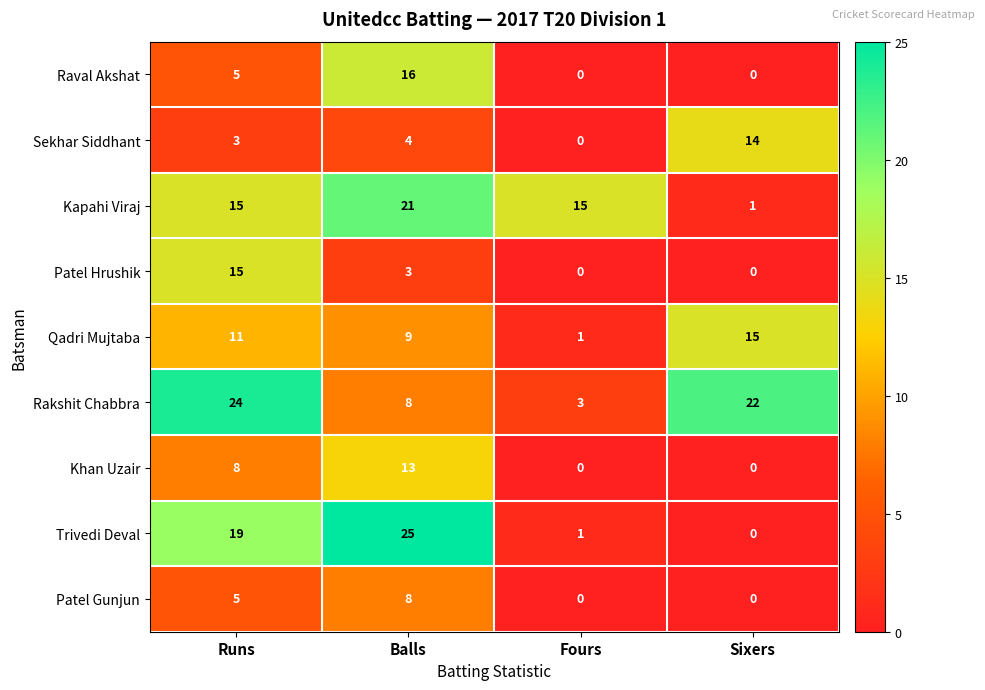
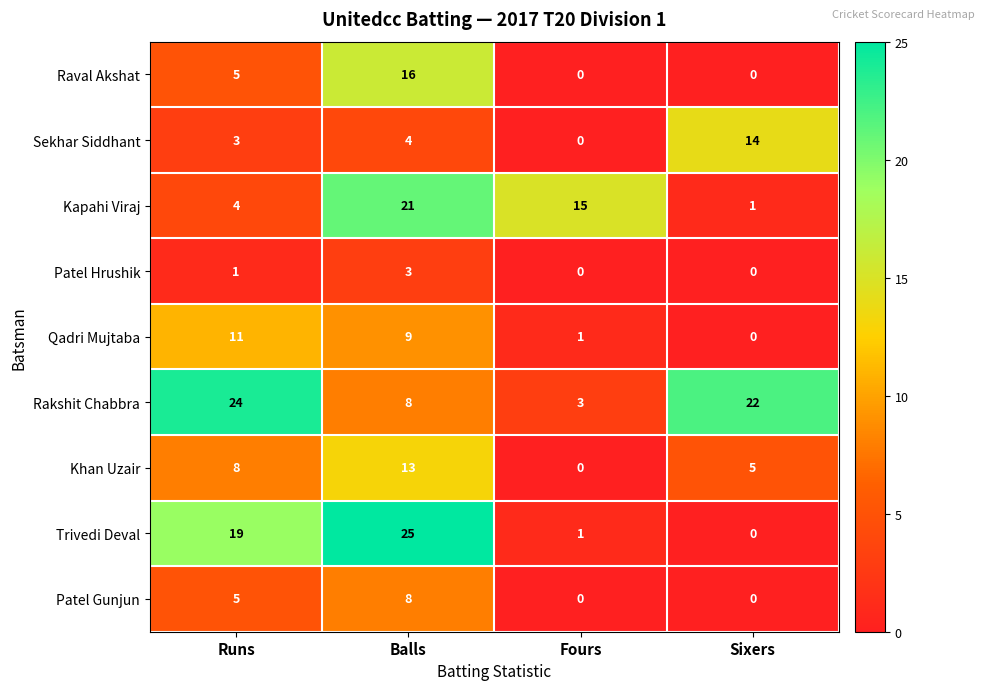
Kapahi Viraj, Runs: 15 -> 4
Patel Hrushik, Runs: 15 -> 1
Qadri Mujtaba, Sixers: 15 -> 0
Khan Uzair, Sixers: 0 -> 5
